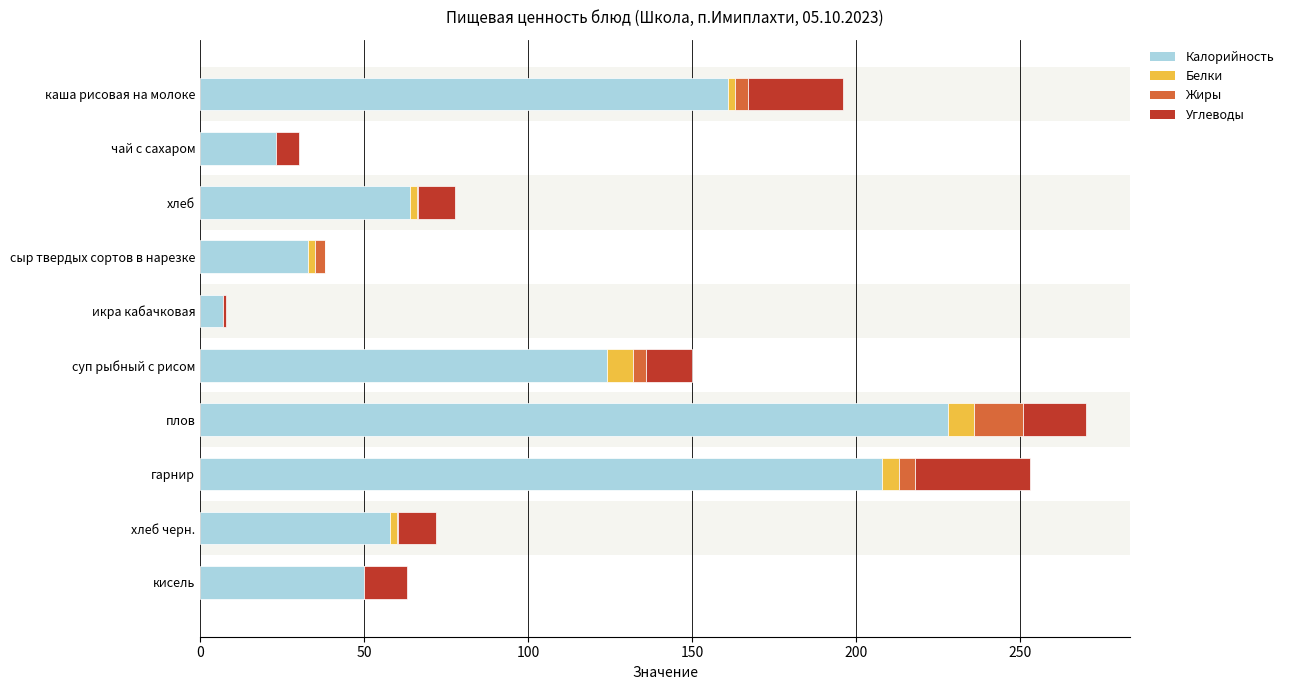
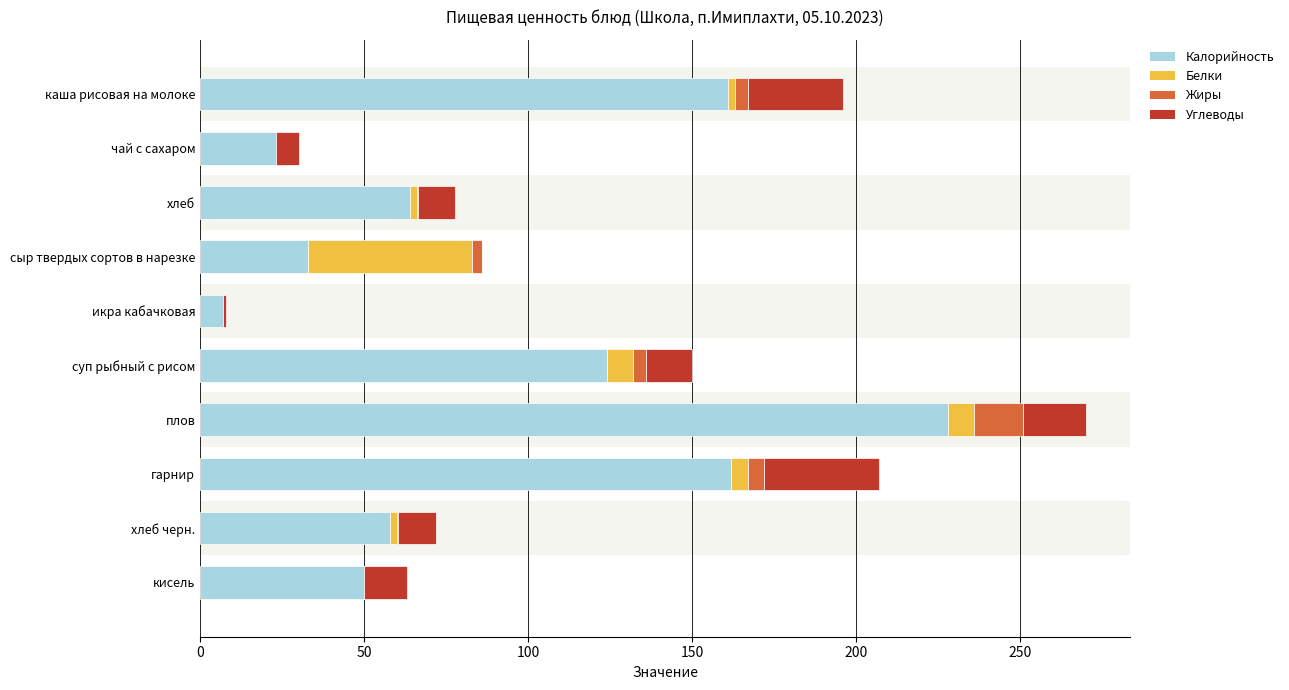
Белки, сыр твердых сортов в нарезке: 2 -> 50
Калорийность, гарнир: 208 -> 162
